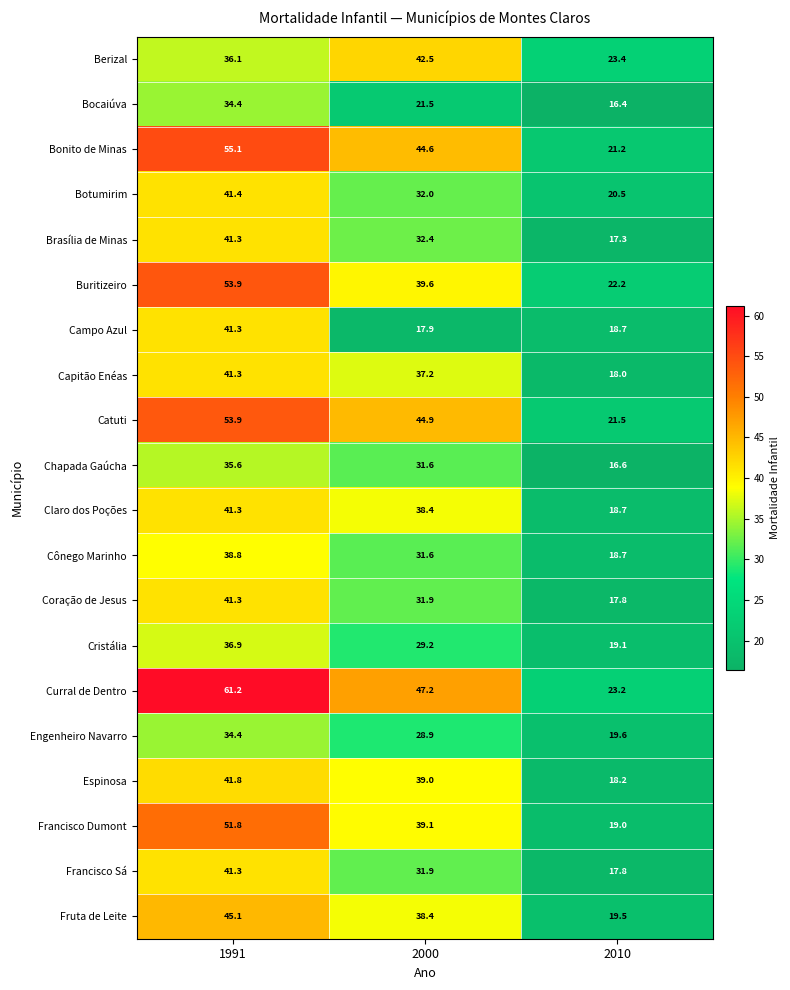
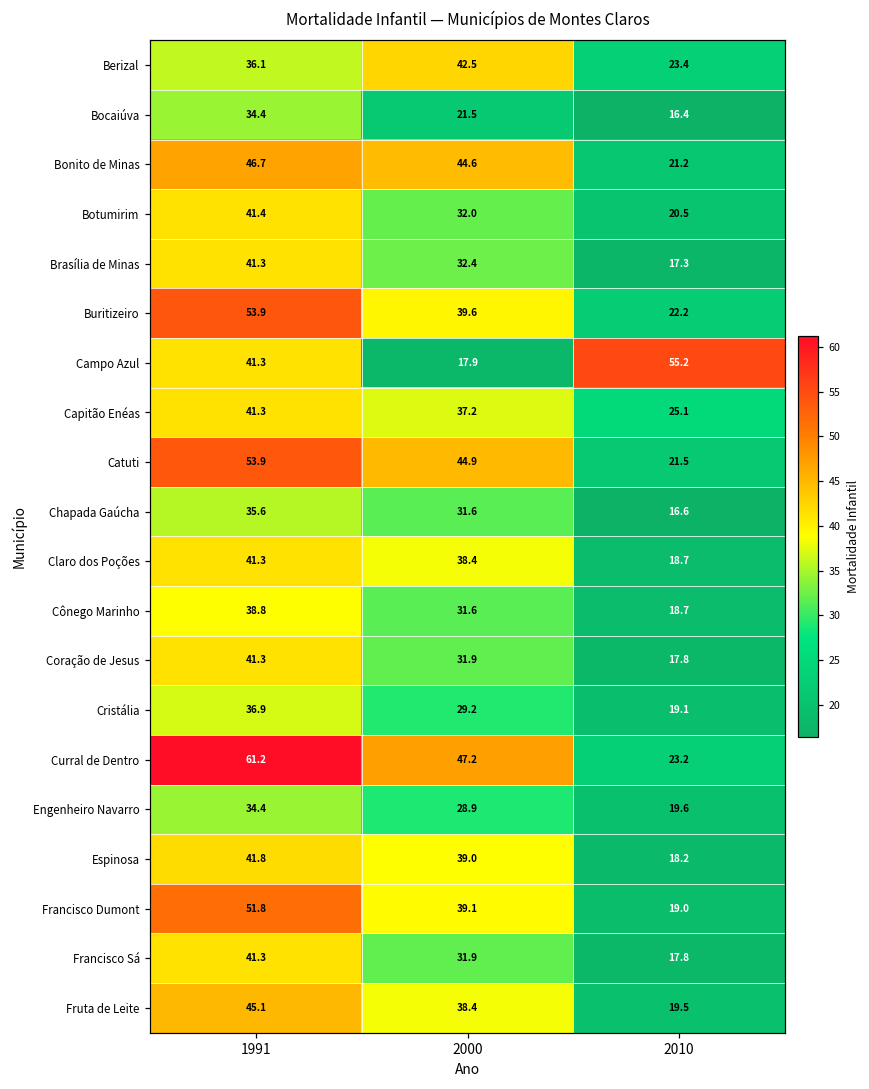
Bonito de Minas, 1991: 55.1 -> 46.7
Campo Azul, 2010: 18.7 -> 55.2
Capitão Enéas, 2010: 18.0 -> 25.1
